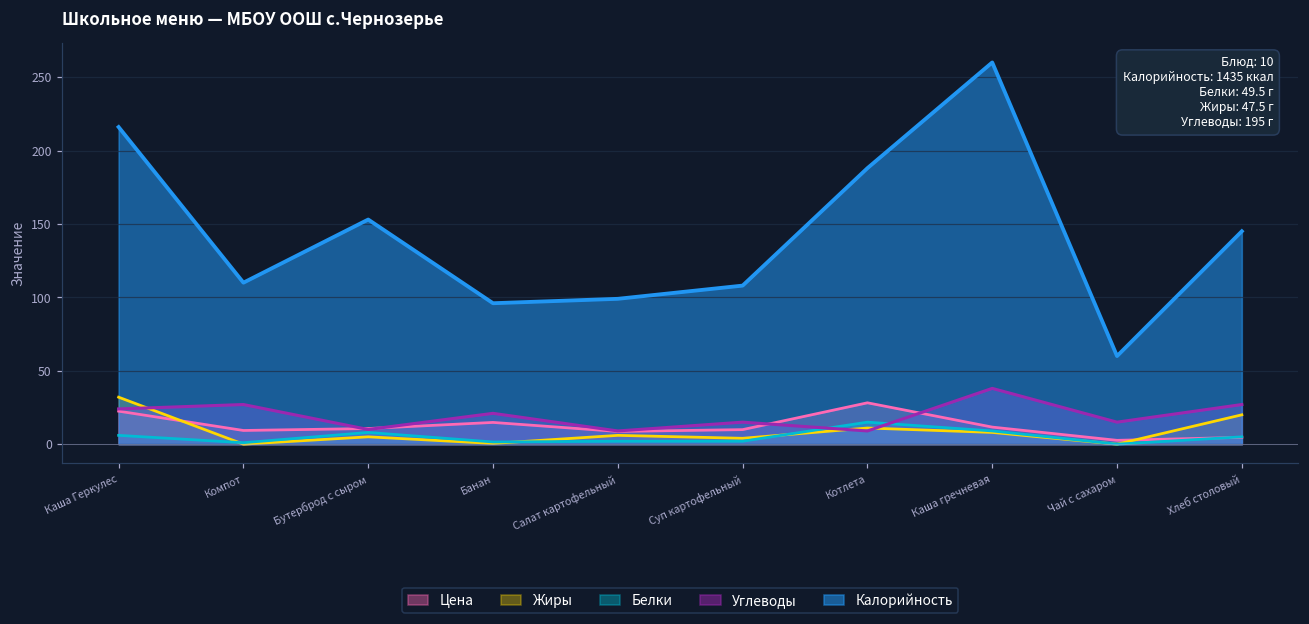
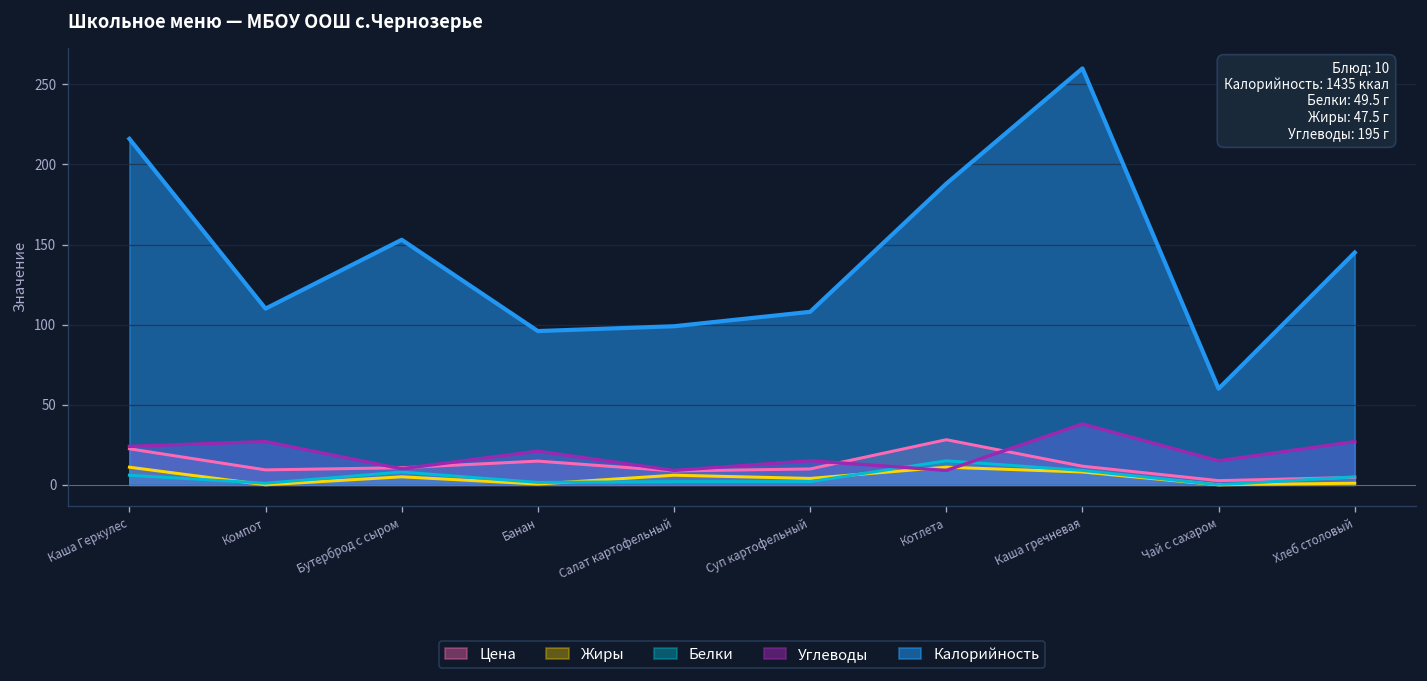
Жиры, Каша Геркулес: 32 -> 11
Жиры, Хлеб столовый: 20 -> 1
